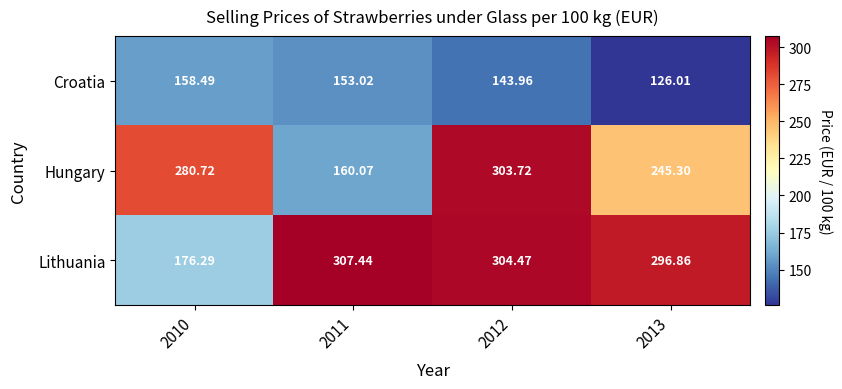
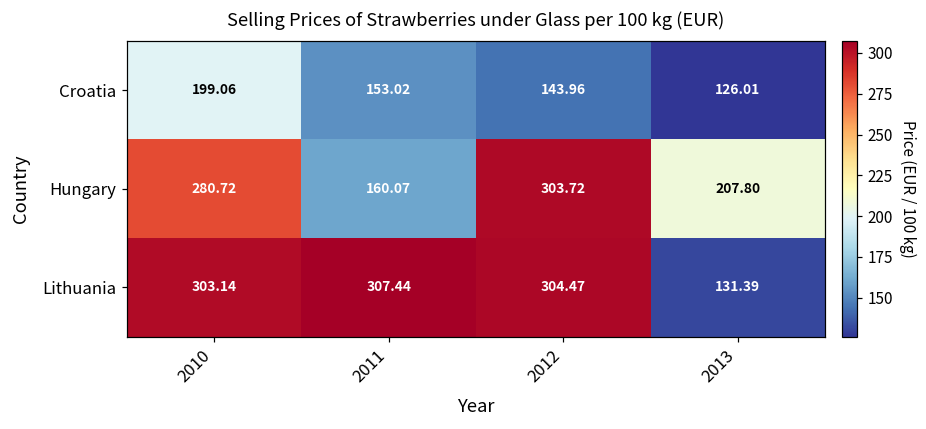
Croatia, 2010: 158.49 -> 199.06
Hungary, 2013: 245.30 -> 207.80
Lithuania, 2010: 176.29 -> 303.14
Lithuania, 2013: 296.86 -> 131.39
